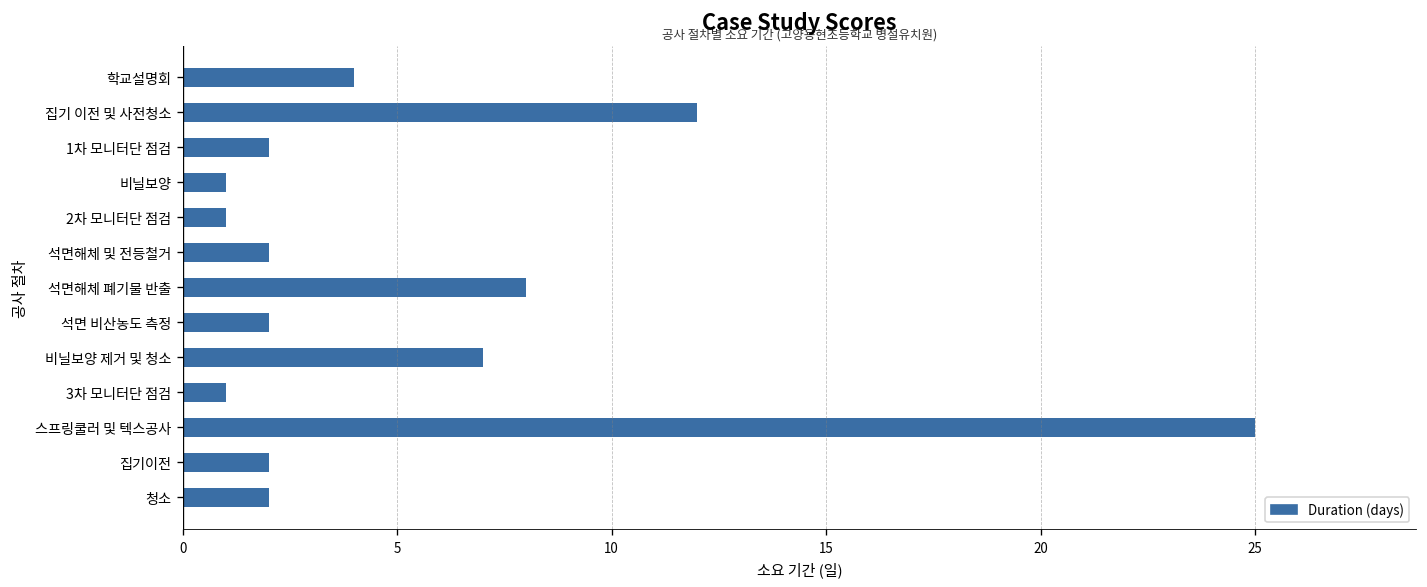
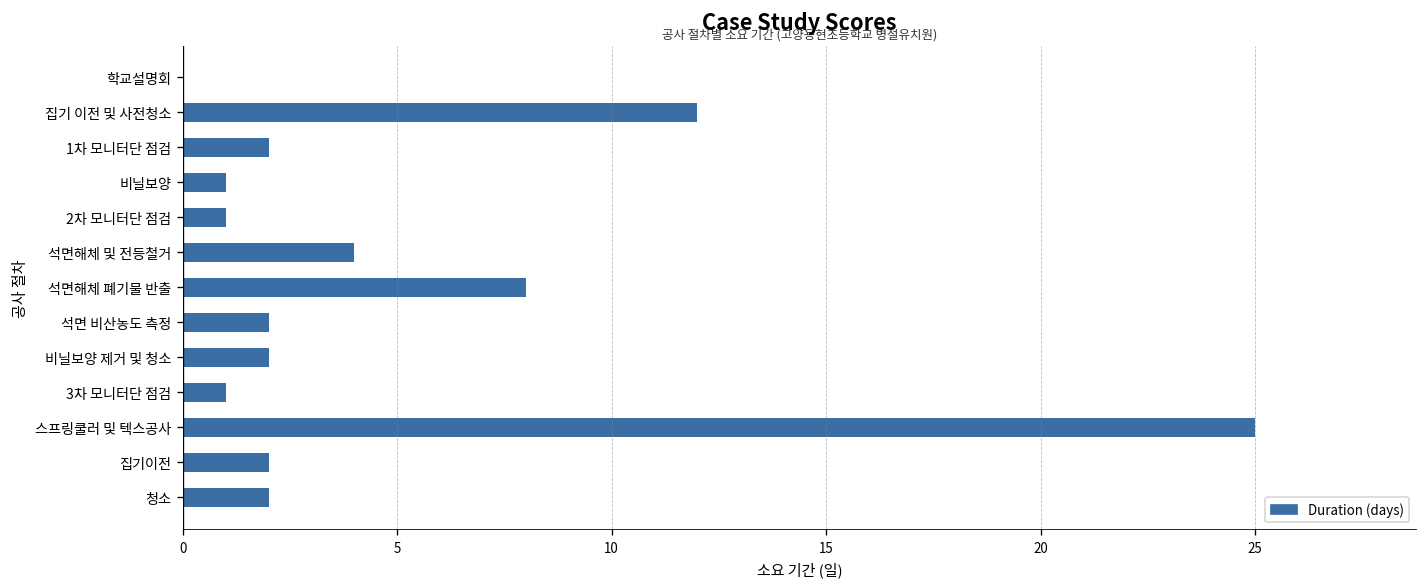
학교설명회: 4 -> 0
석면해체 및 전등철거: 2 -> 4
비닐보양 제거 및 청소: 7 -> 2
